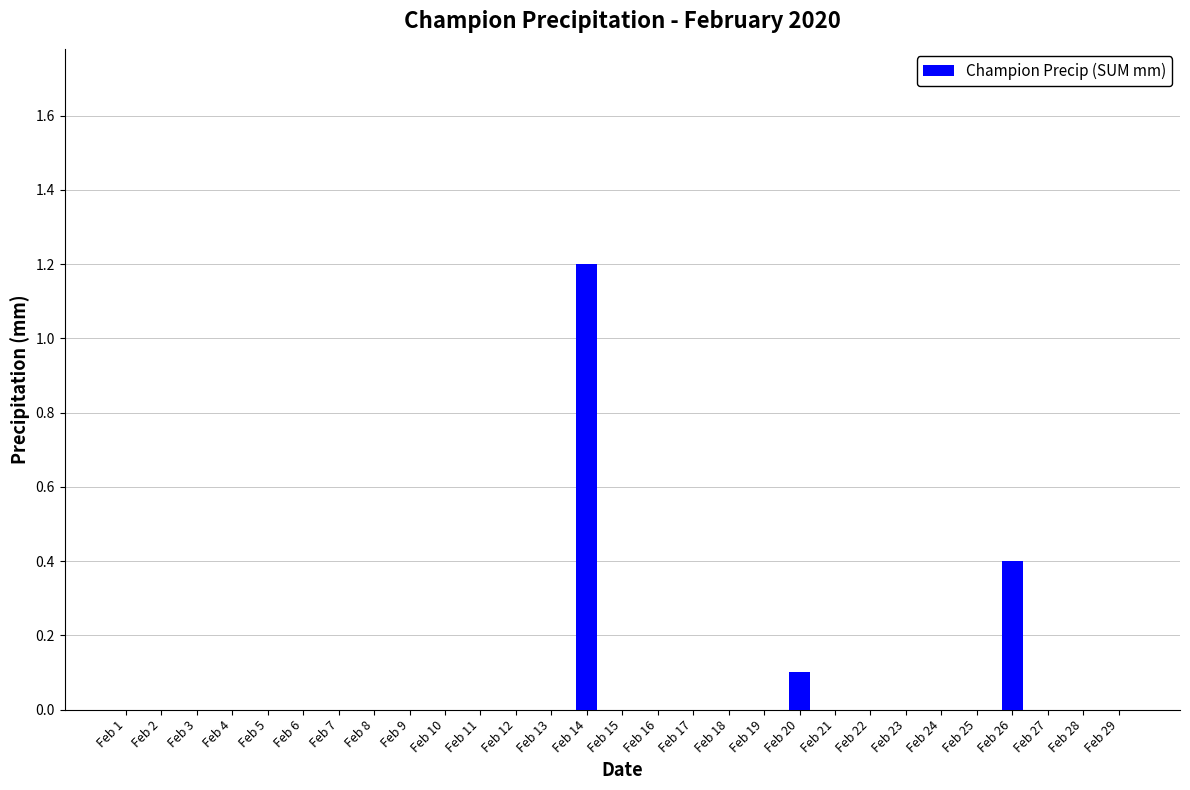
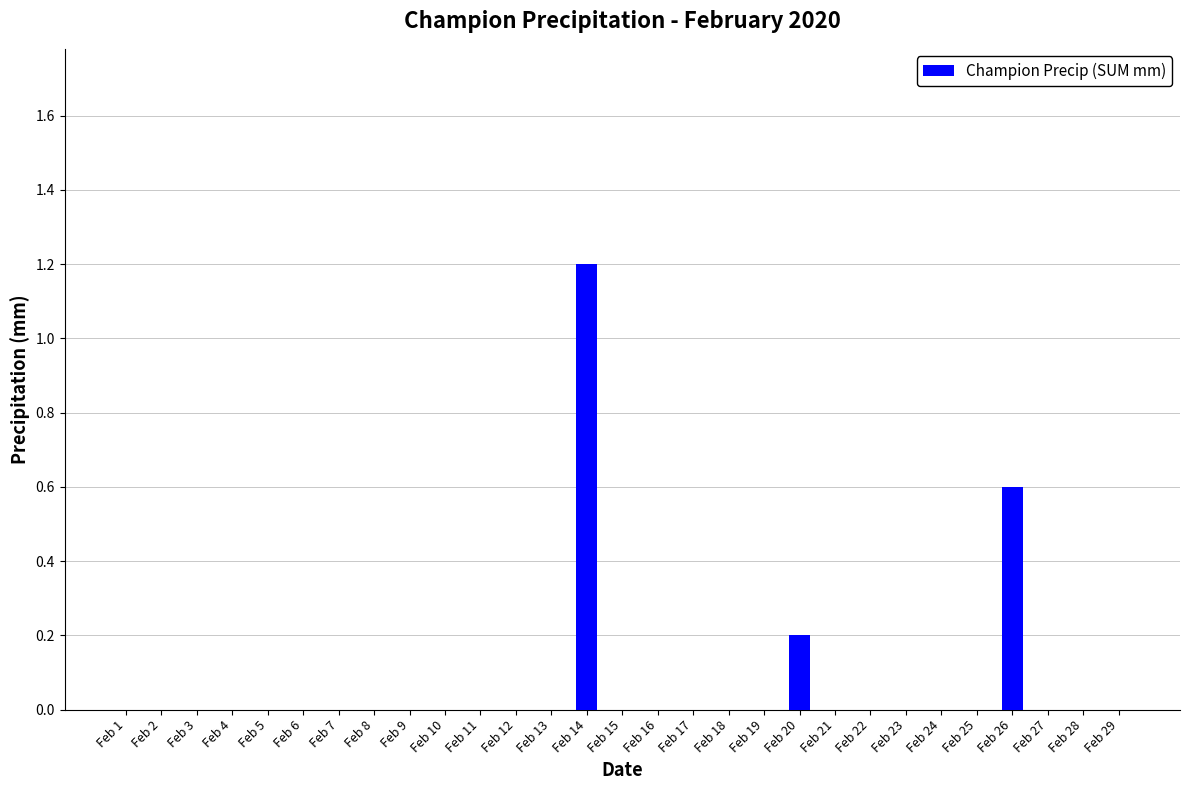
Feb 20: 0.1 -> 0.2
Feb 26: 0.4 -> 0.6
